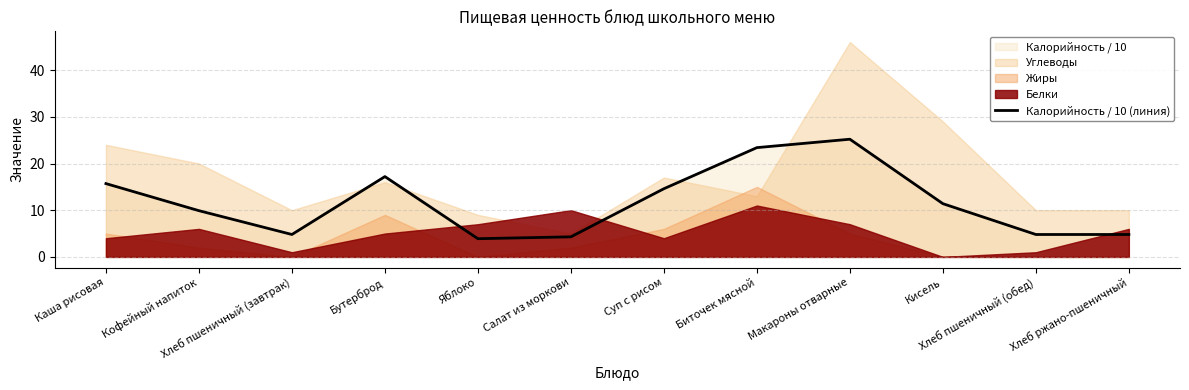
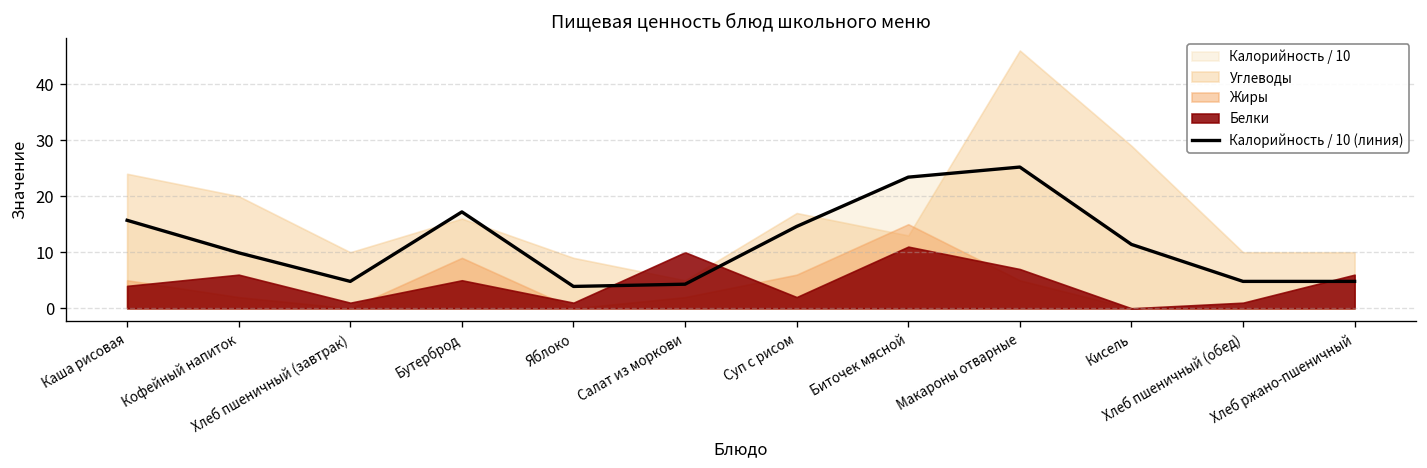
Белки, Яблоко: 7 -> 1
Белки, Суп с рисом: 4 -> 2
